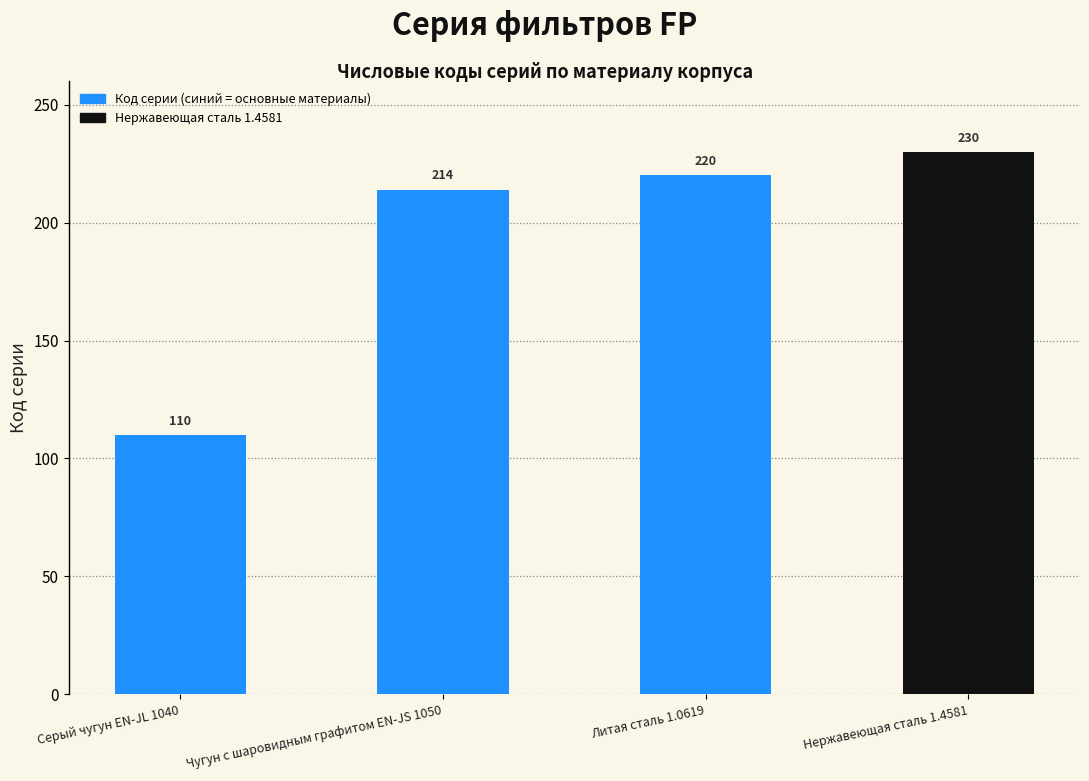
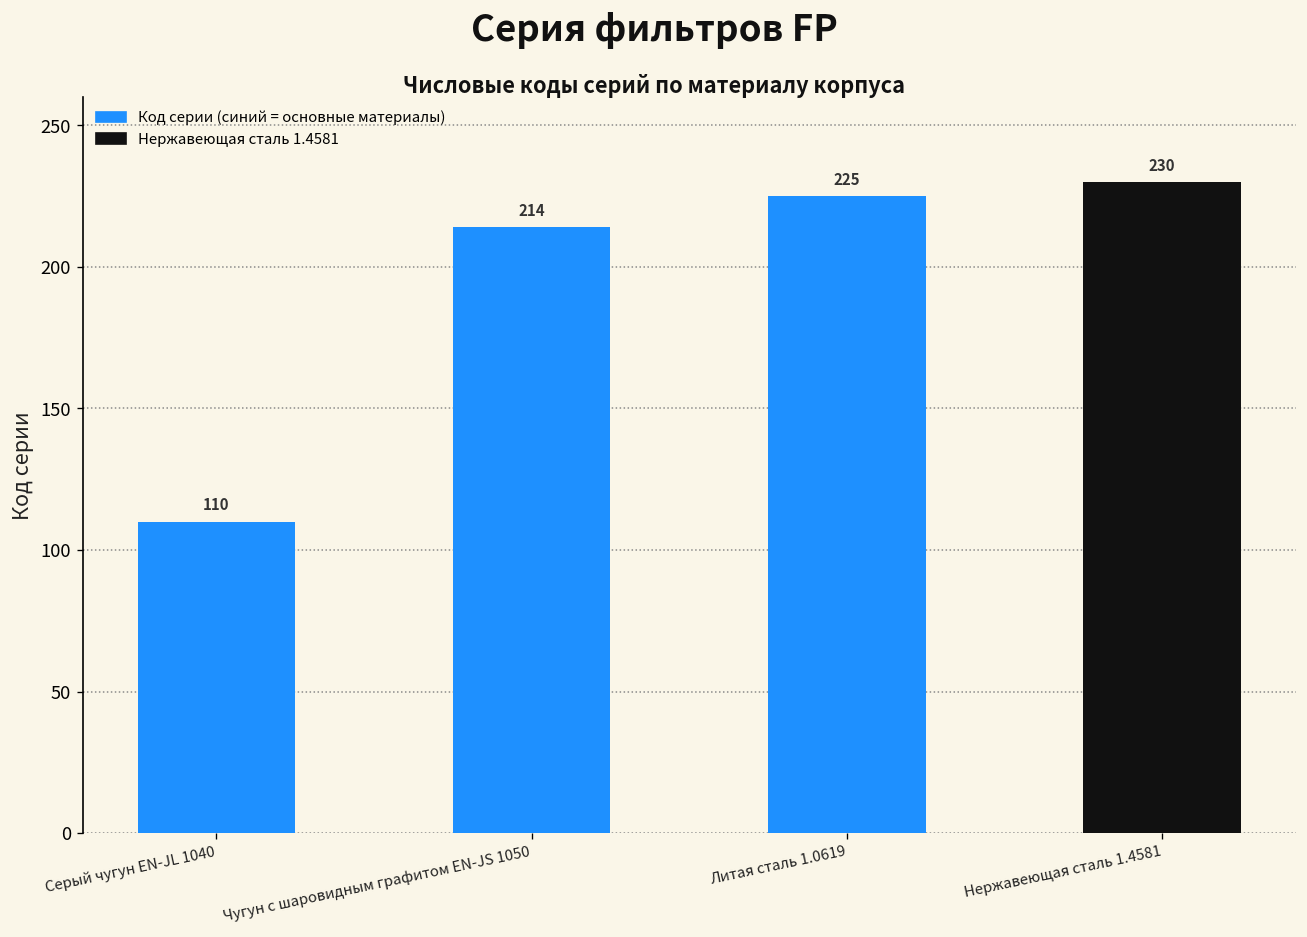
Литая сталь 1.0619: 220 -> 225
